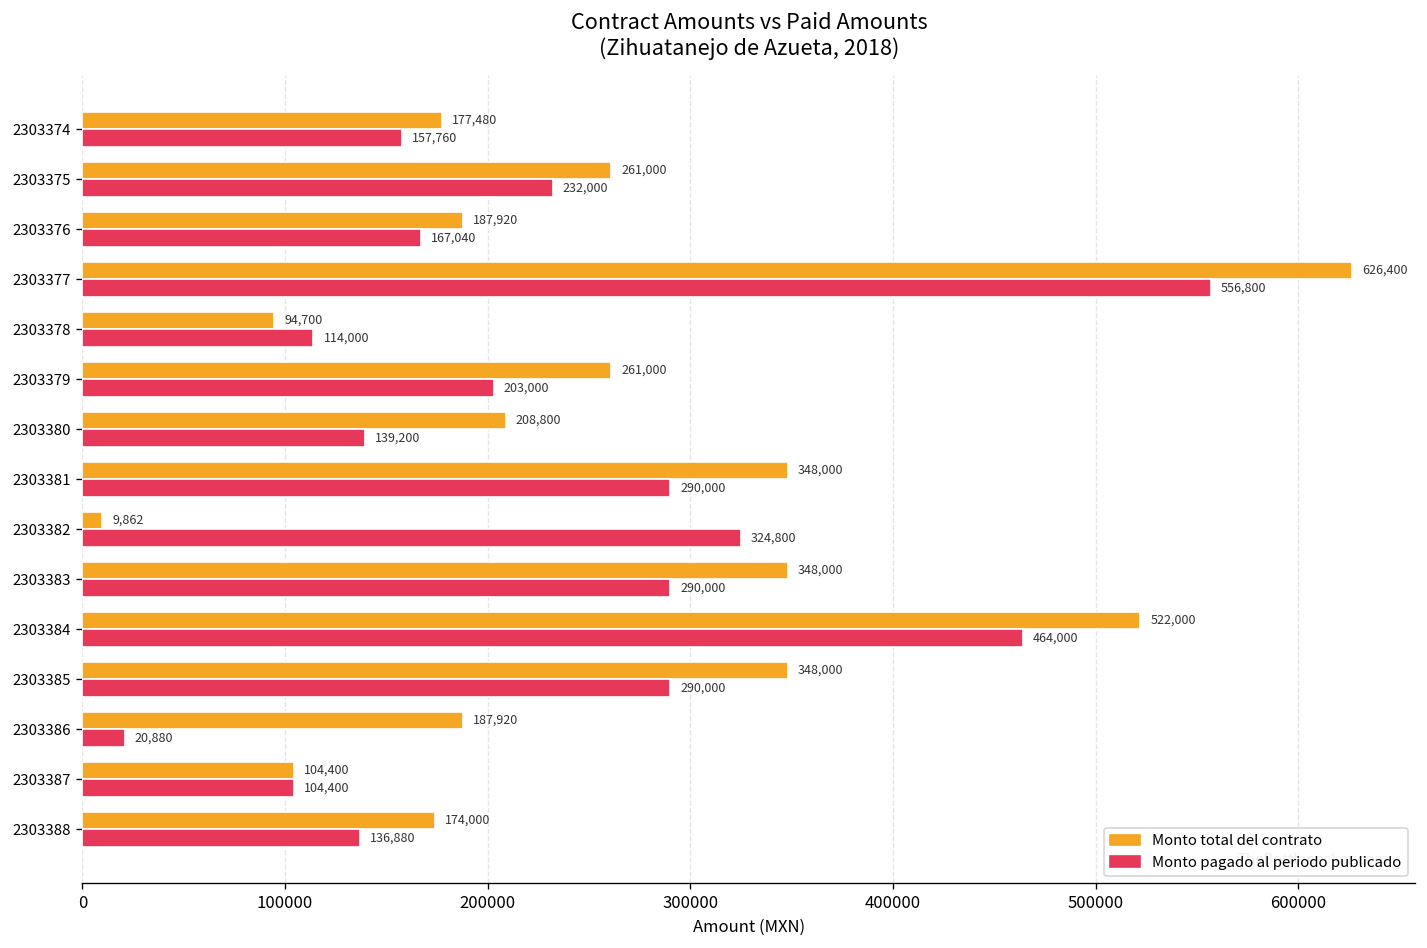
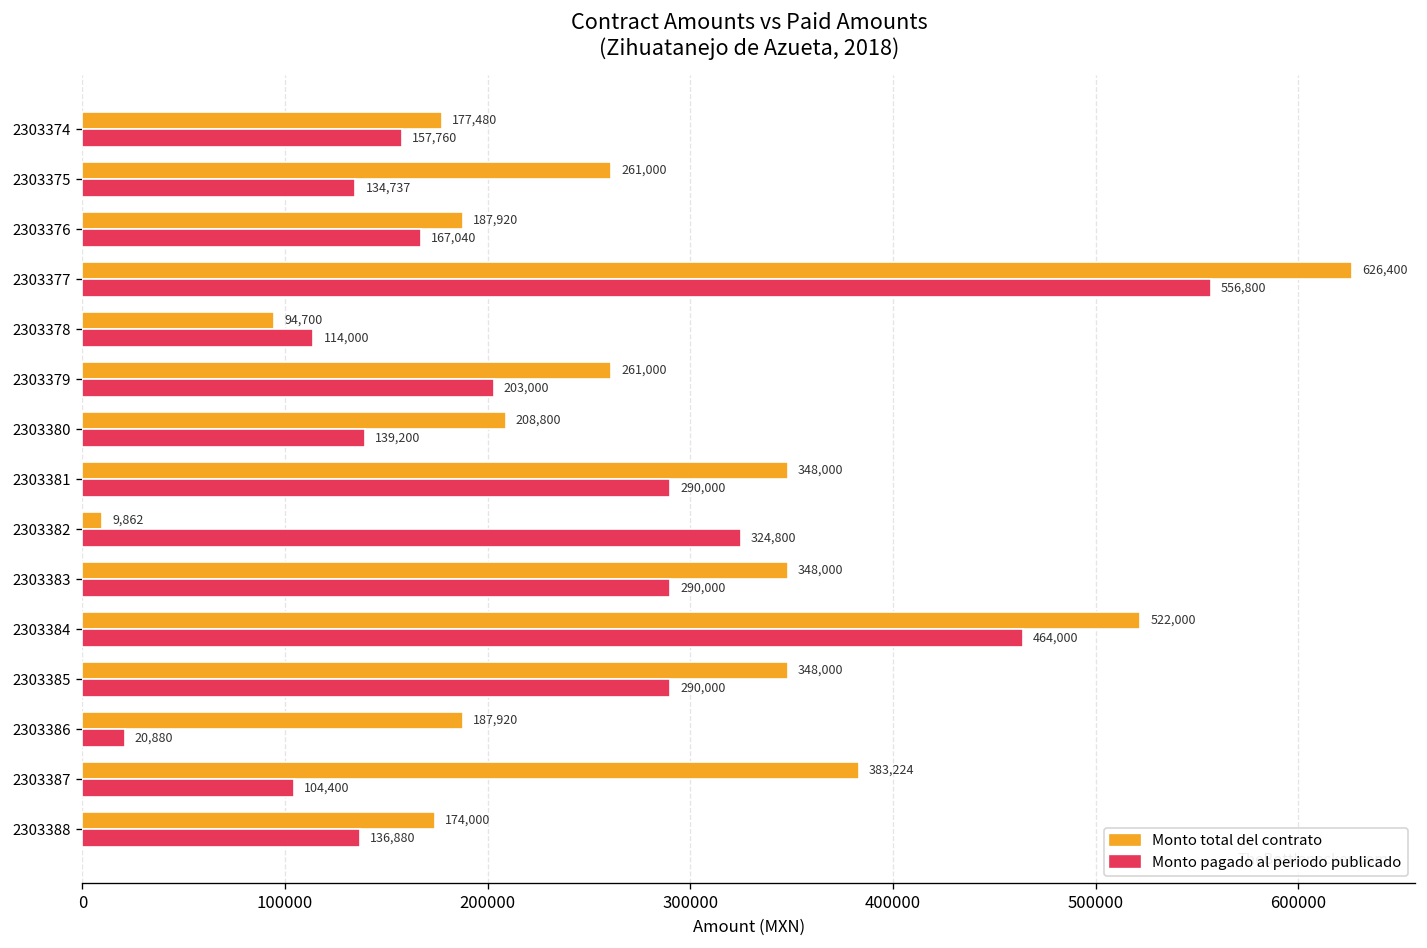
Monto pagado al periodo publicado, 2303375: 232,000 -> 134,737
Monto total del contrato, 2303387: 104,400 -> 383,224
